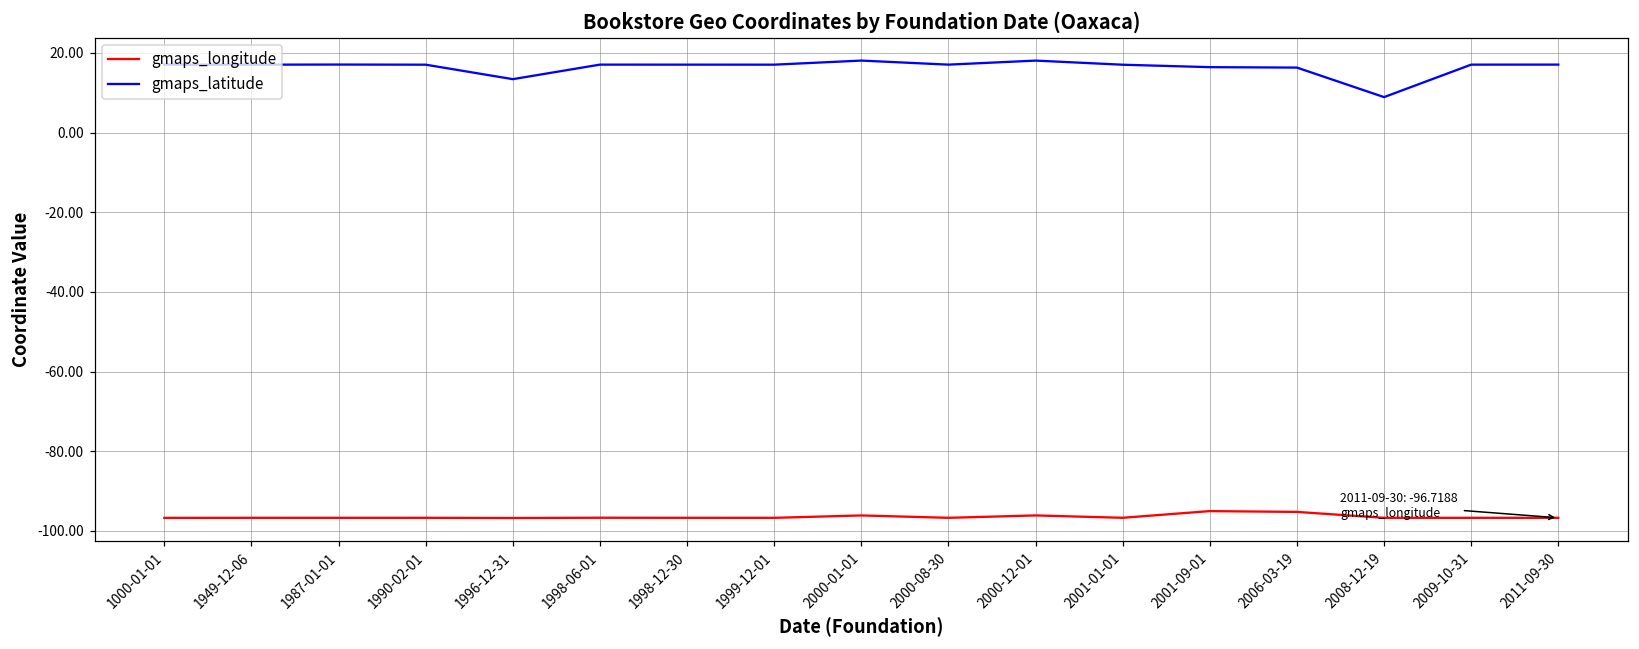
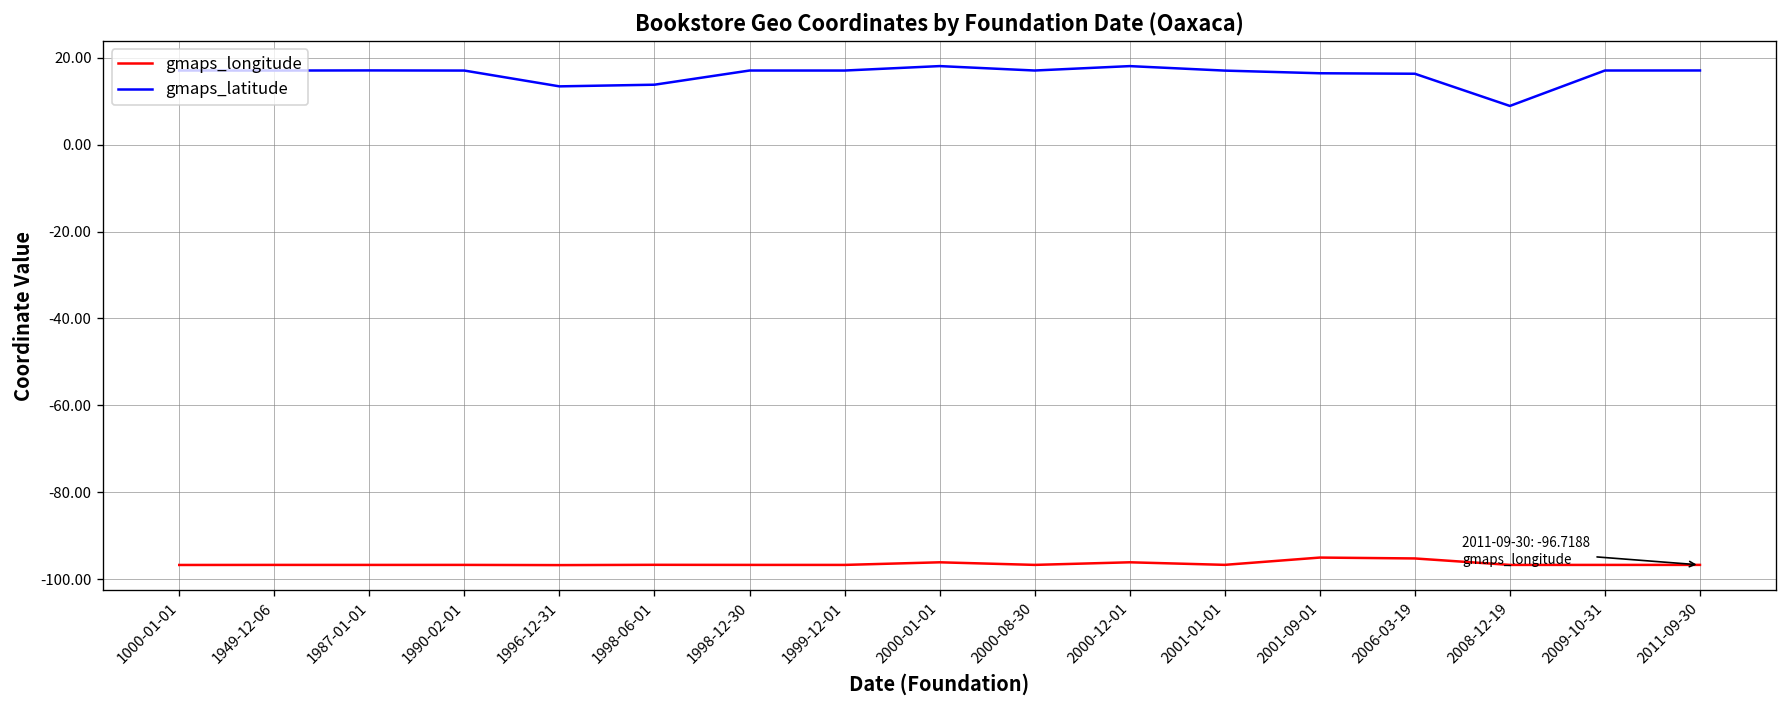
gmaps_latitude, 1998-06-01: 17 -> 14
